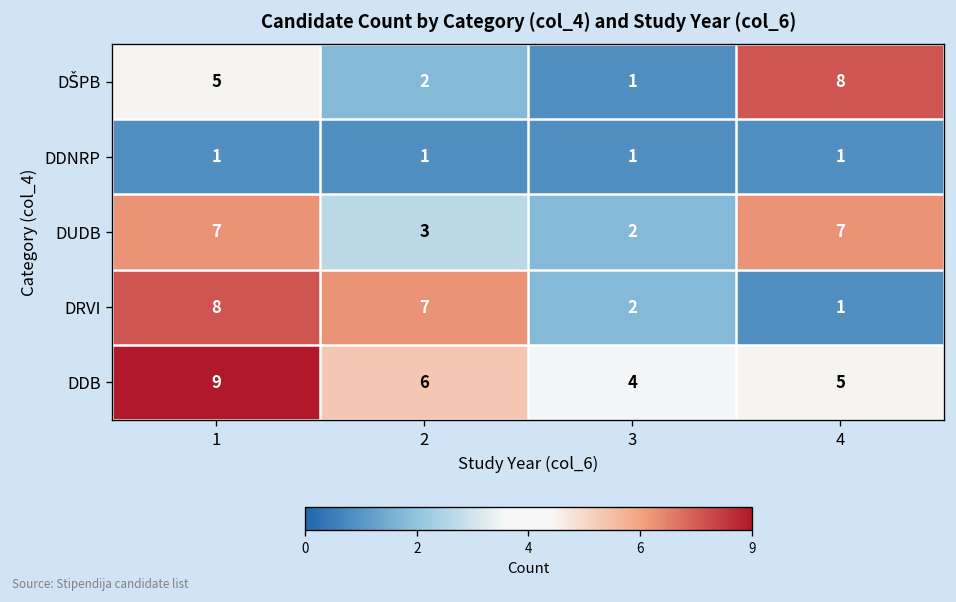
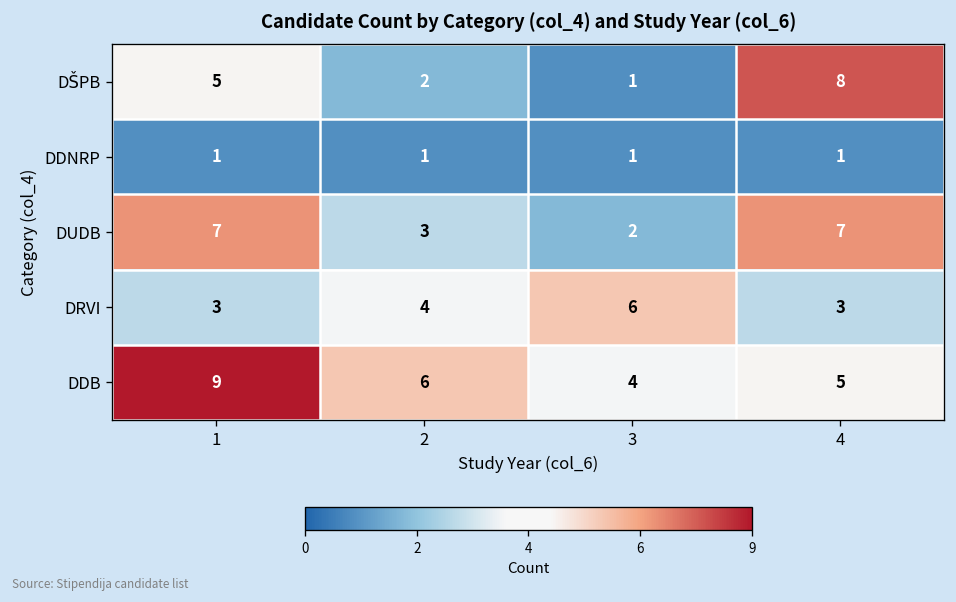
DRVI, 1: 8 -> 3
DRVI, 2: 7 -> 4
DRVI, 3: 2 -> 6
DRVI, 4: 1 -> 3
